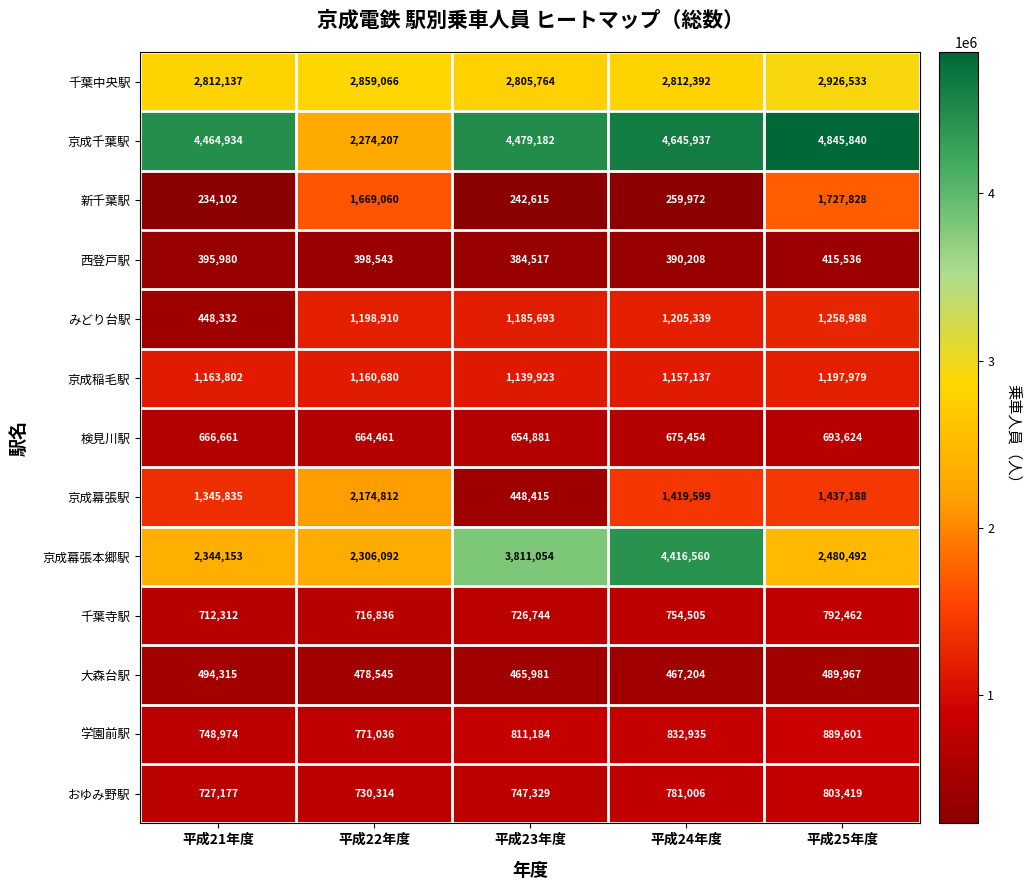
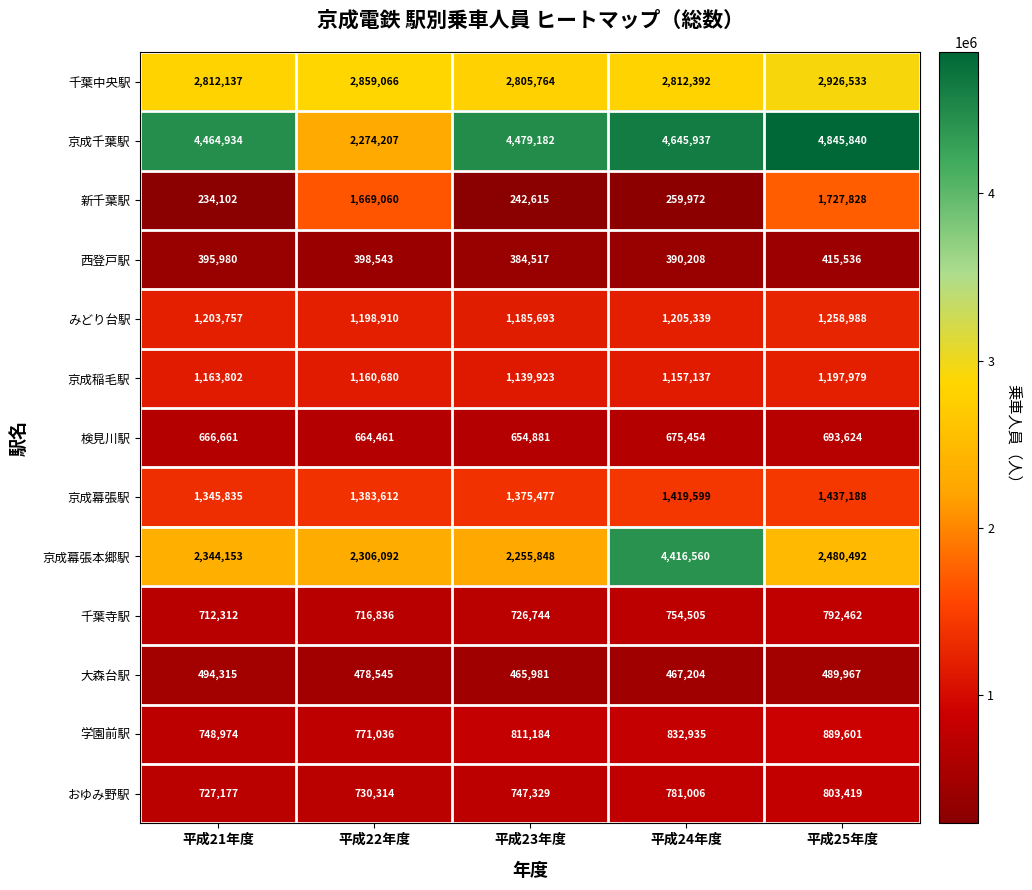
みどり台駅, 平成21年度: 448,332 -> 1,203,757
京成幕張駅, 平成22年度: 2,174,812 -> 1,383,612
京成幕張駅, 平成23年度: 448,415 -> 1,375,477
京成幕張本郷駅, 平成23年度: 3,811,054 -> 2,255,848
